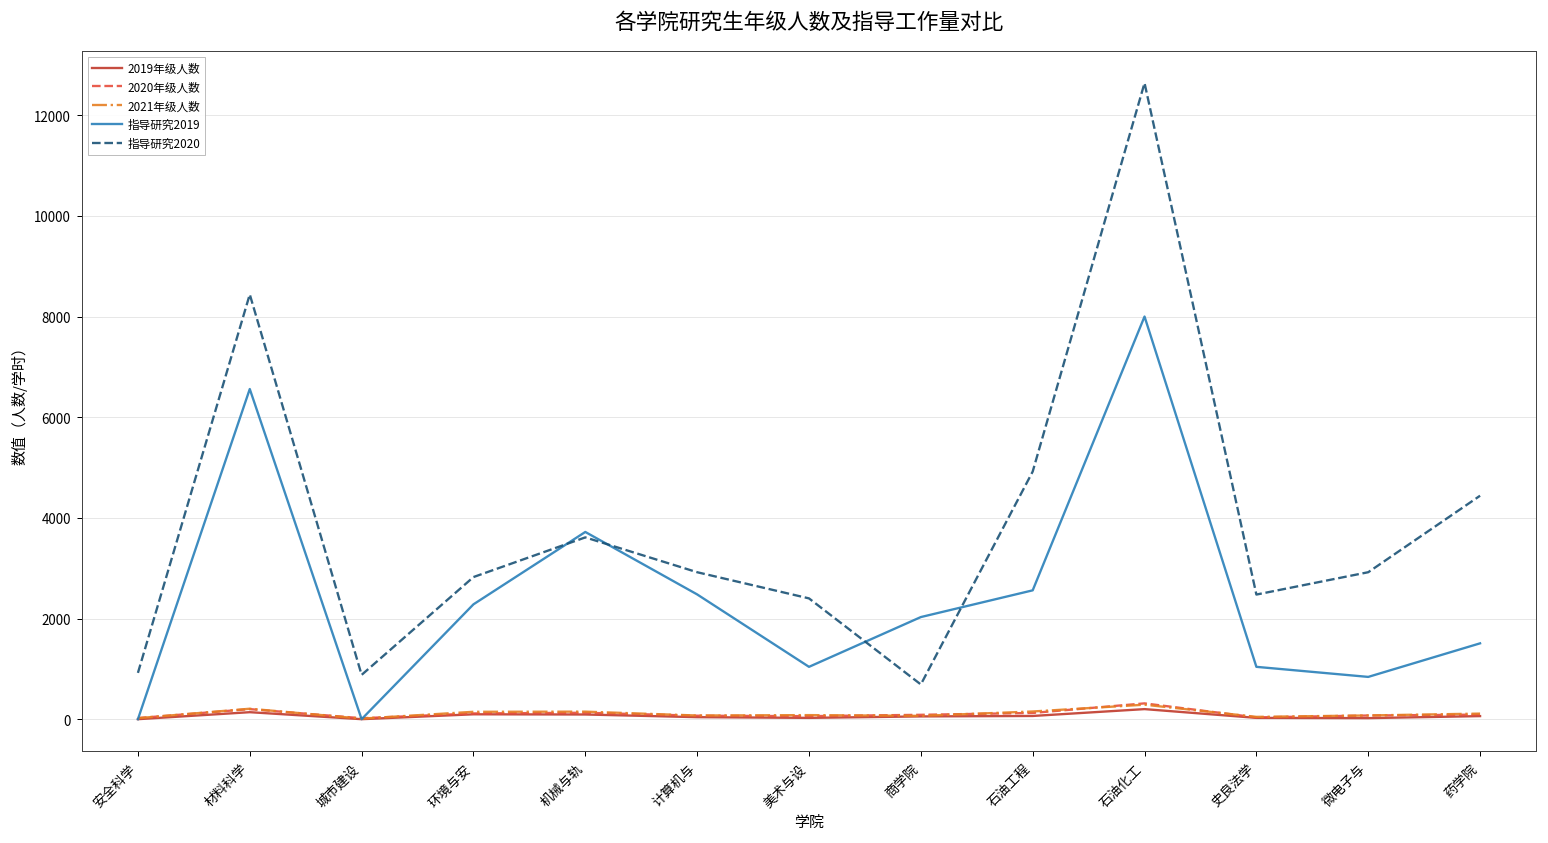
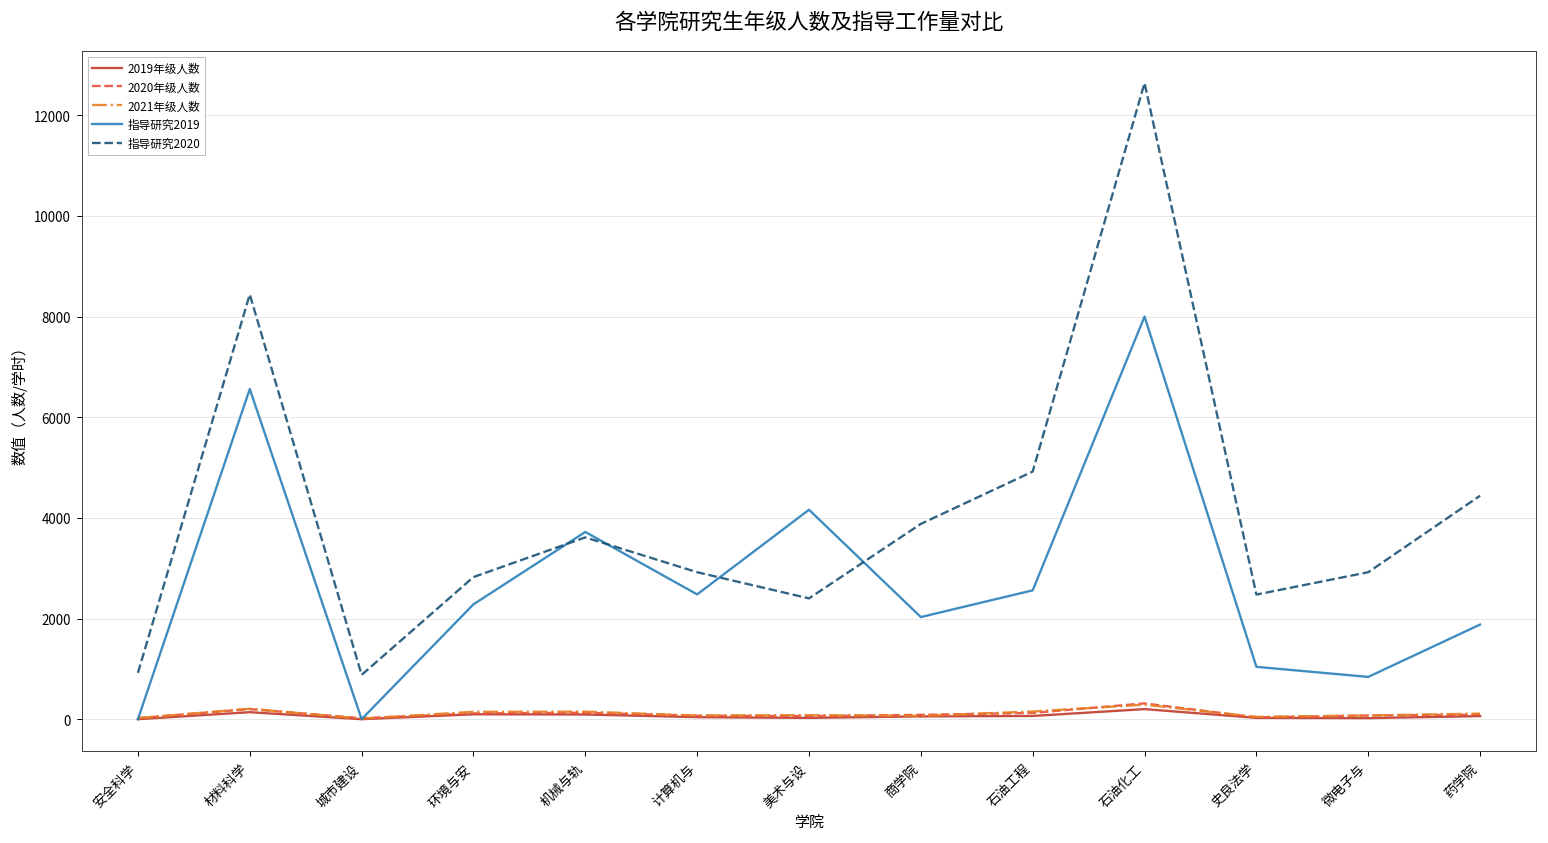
指导研究2019, 美术与设: 1000 -> 4200
指导研究2020, 商学院: 700 -> 3900
指导研究2019, 药学院: 1500 -> 1900
